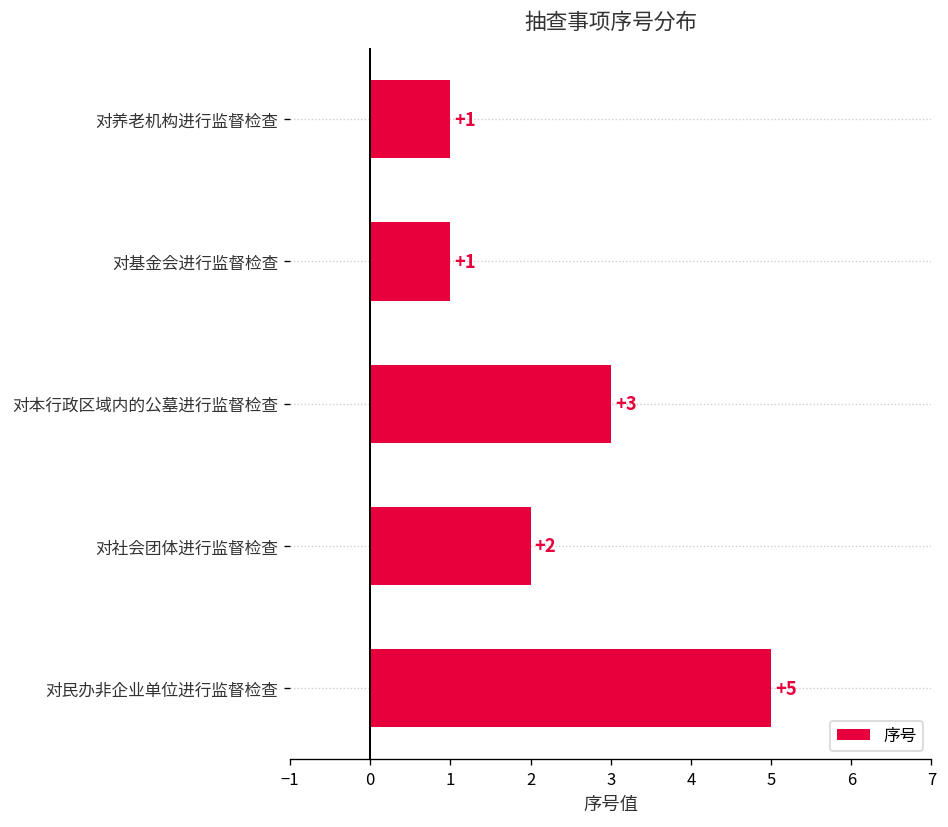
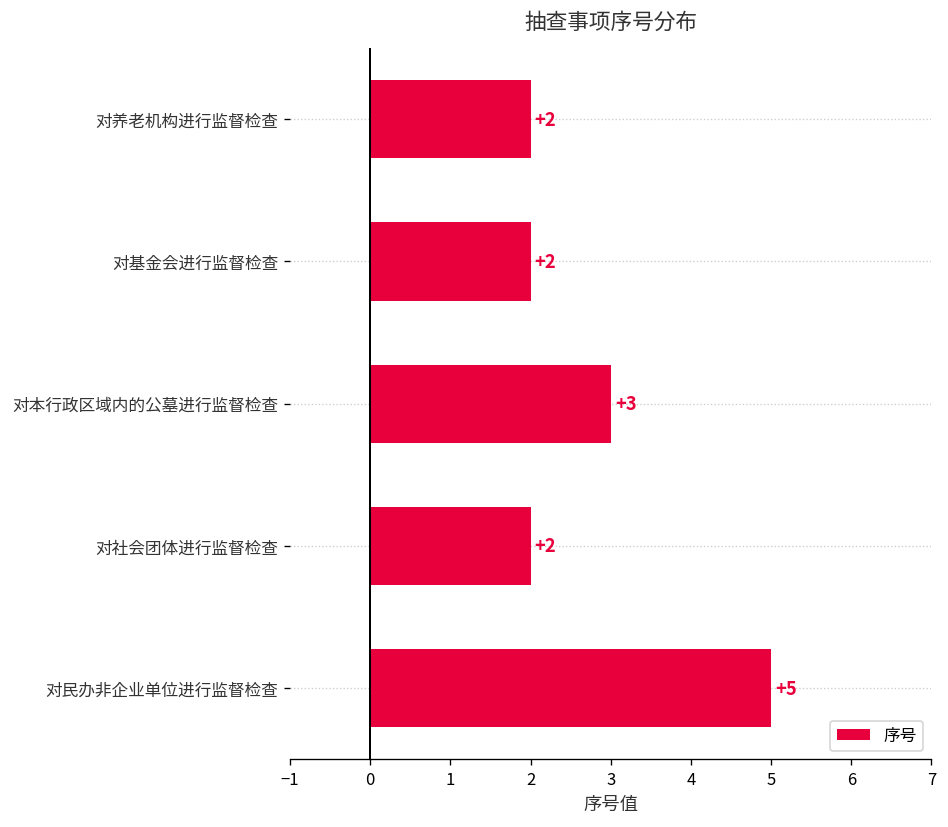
对养老机构进行监督检查: +1 -> +2
对基金会进行监督检查: +1 -> +2
